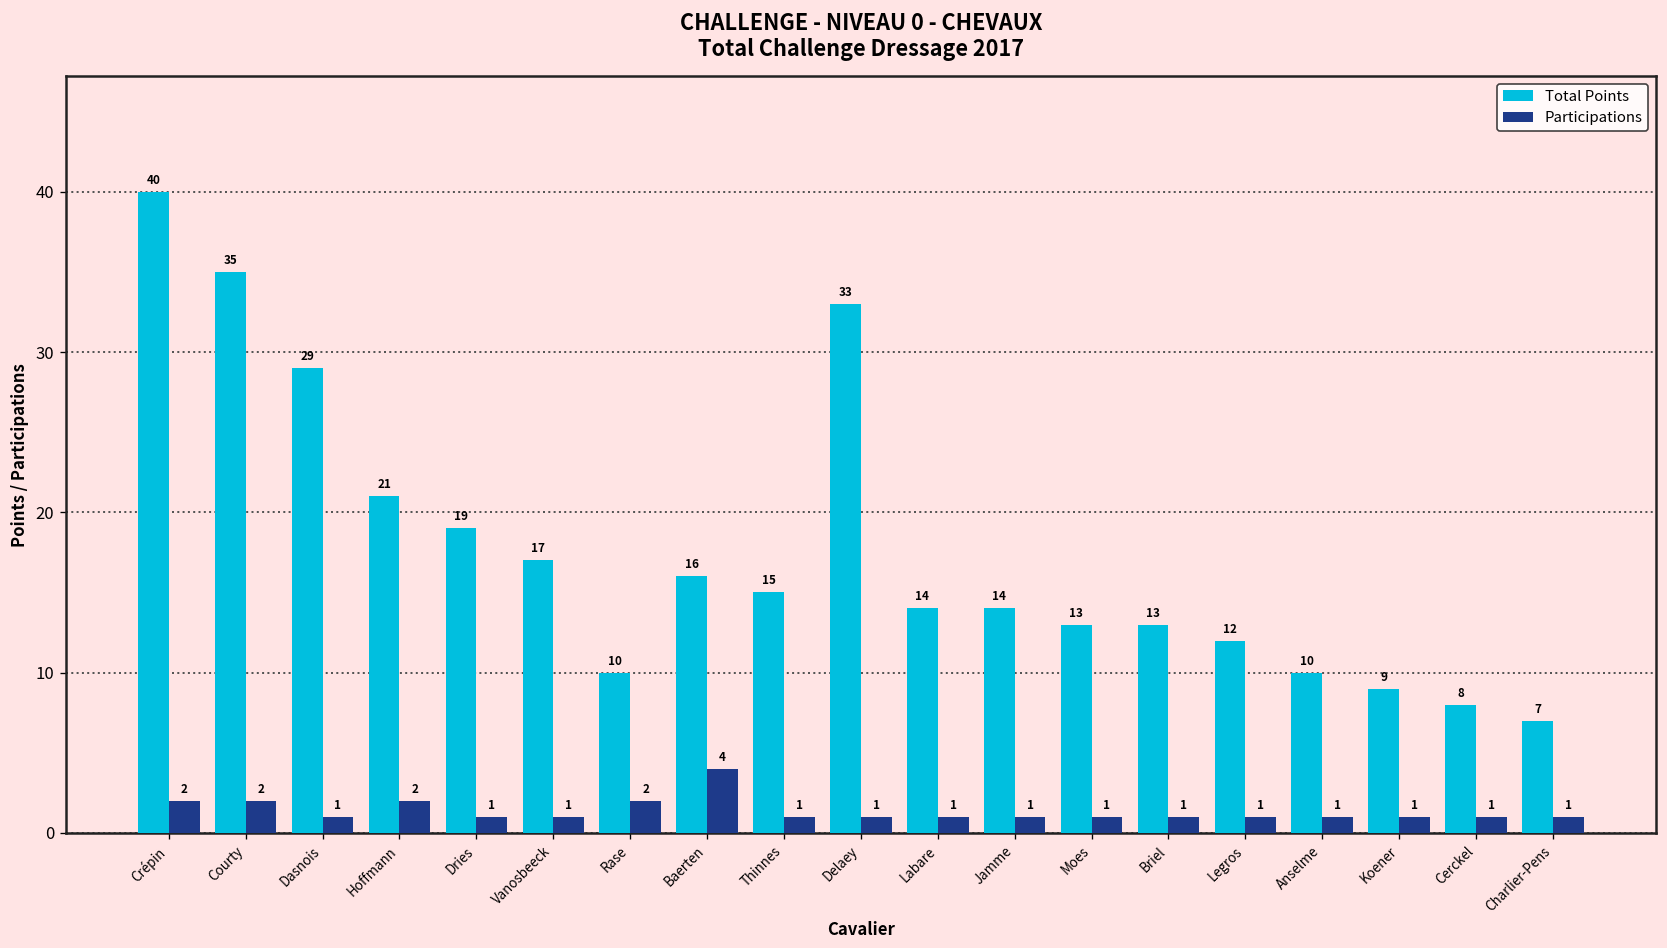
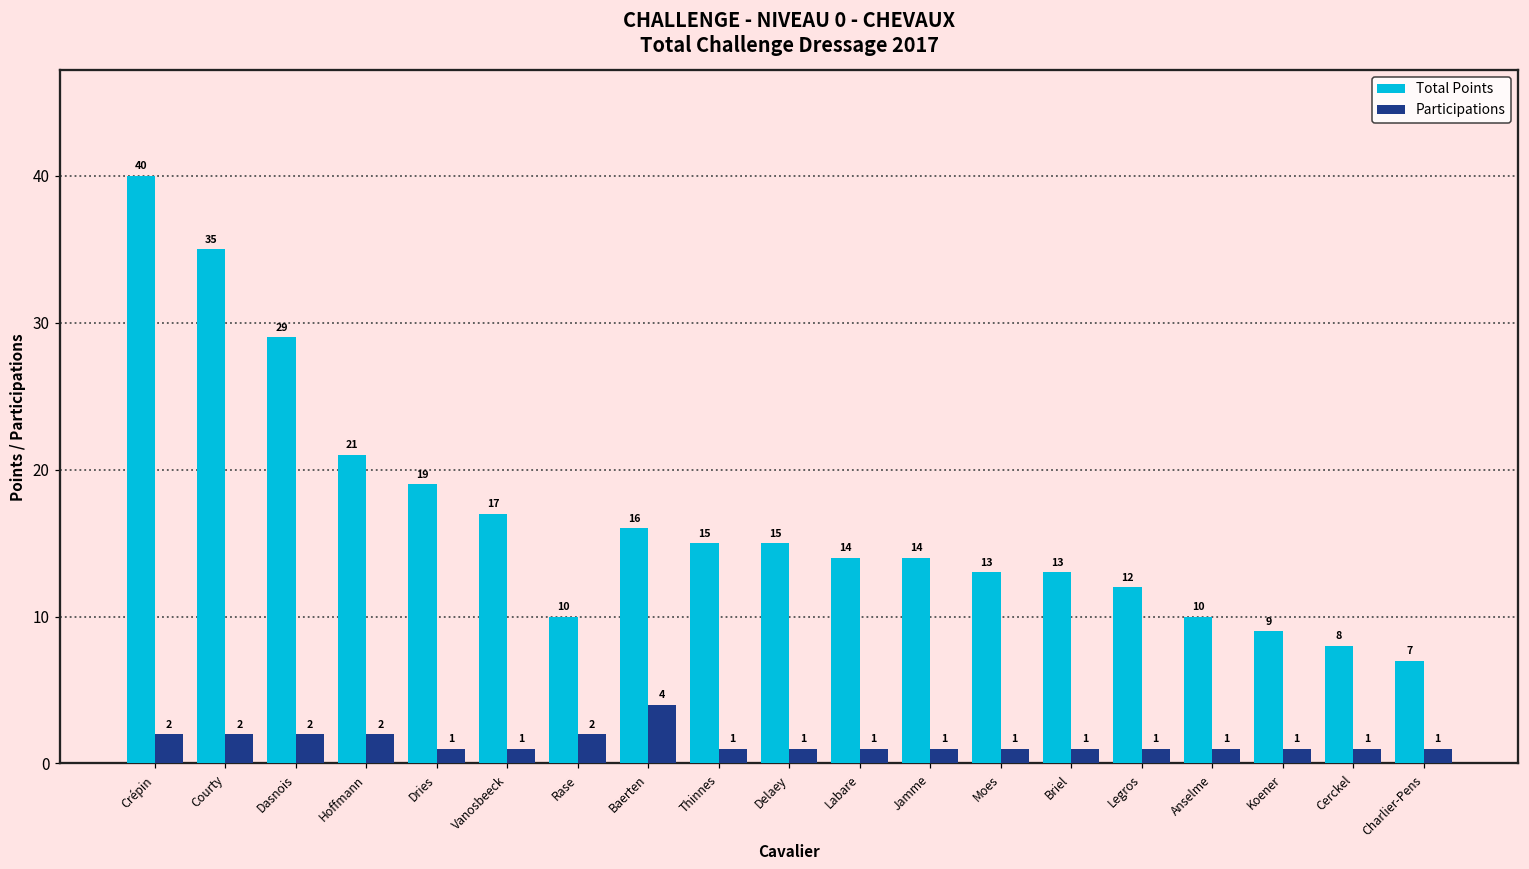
Participations, Dasnois: 1 -> 2
Total Points, Delaey: 33 -> 15
